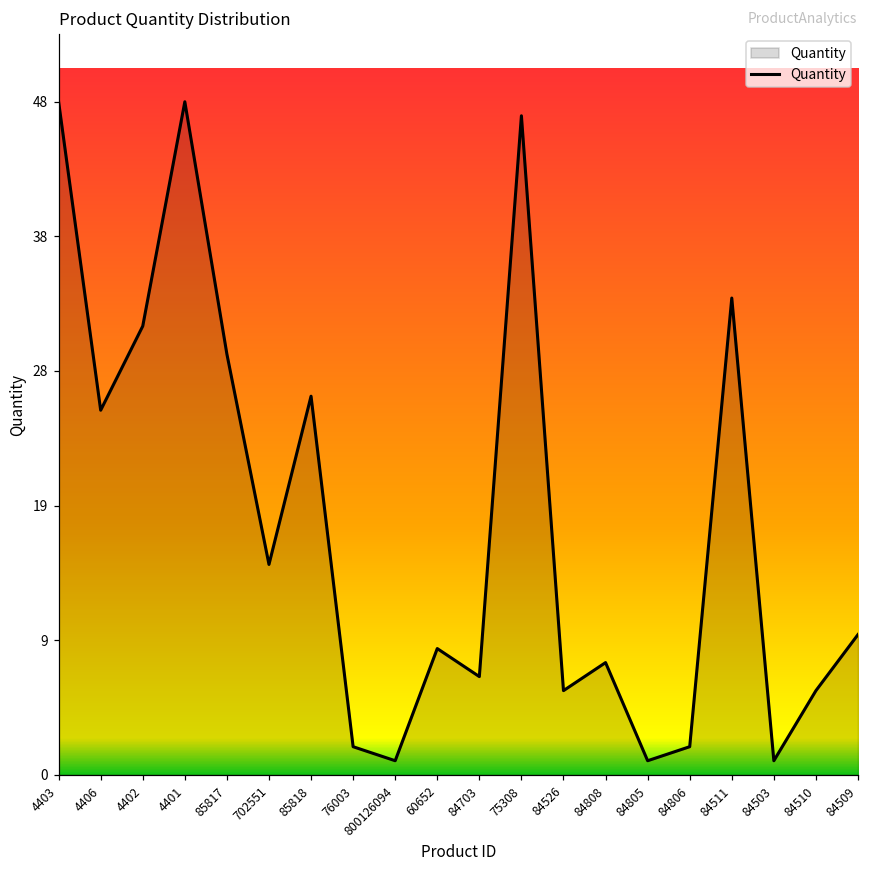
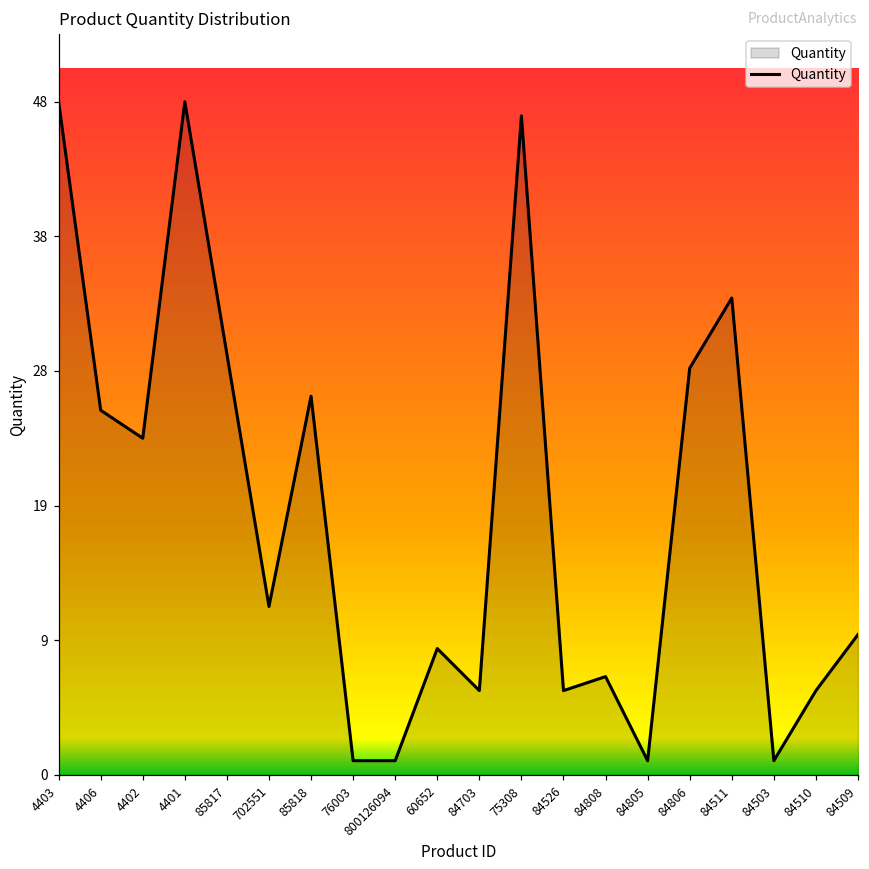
4402: 32 -> 24
702551: 15 -> 12
76003: 2 -> 1
84703: 7 -> 6
84808: 8 -> 7
84806: 2 -> 29
